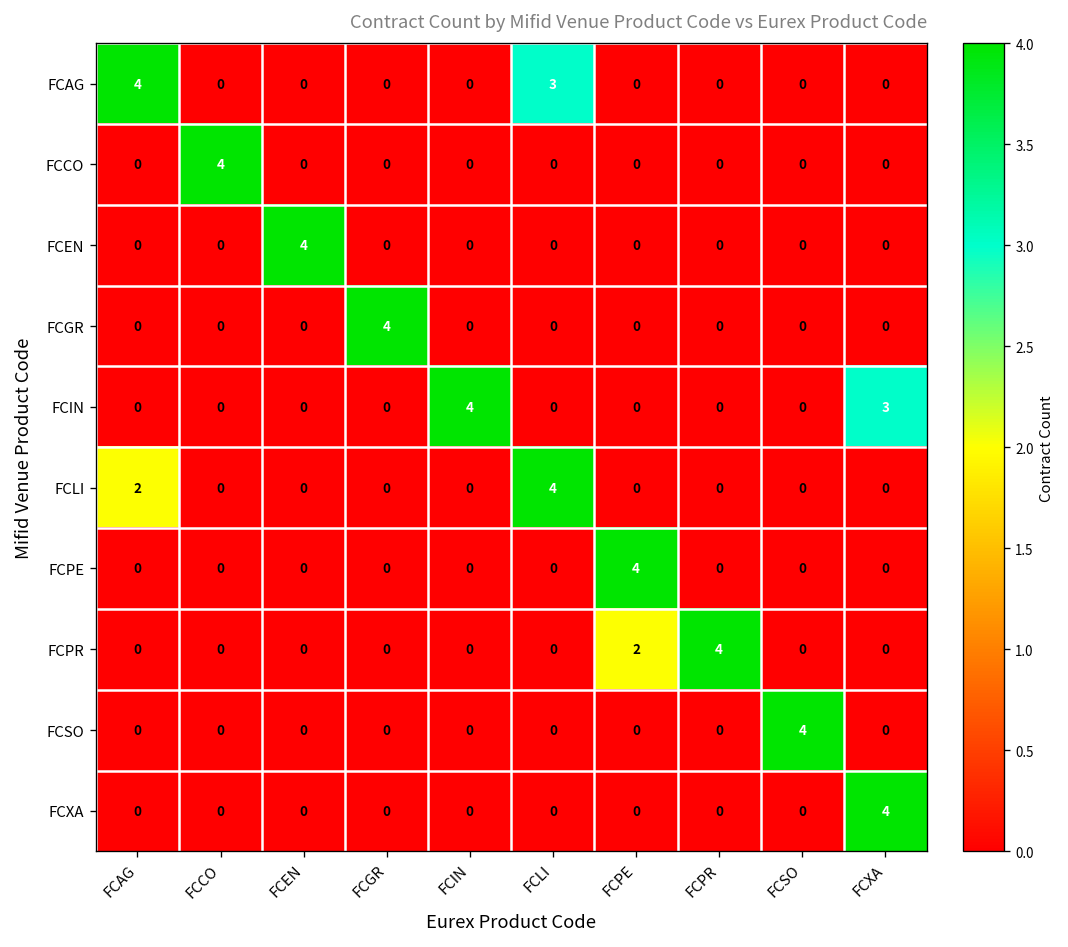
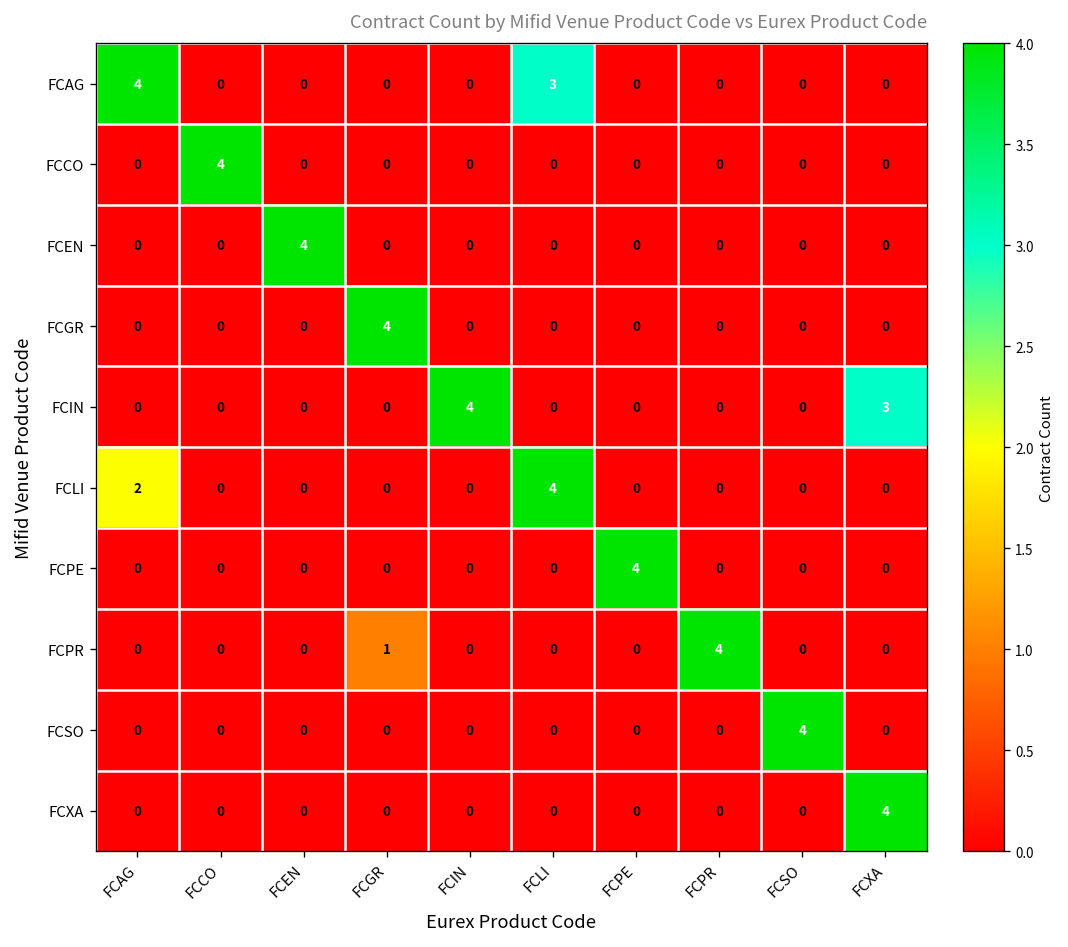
FCPR, FCGR: 0 -> 1
FCPR, FCPE: 2 -> 0
